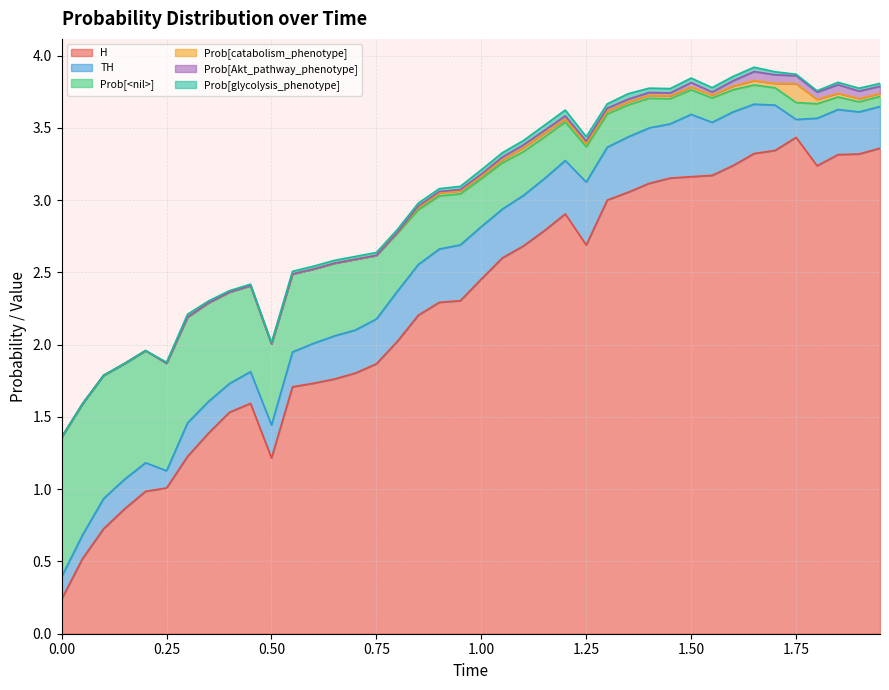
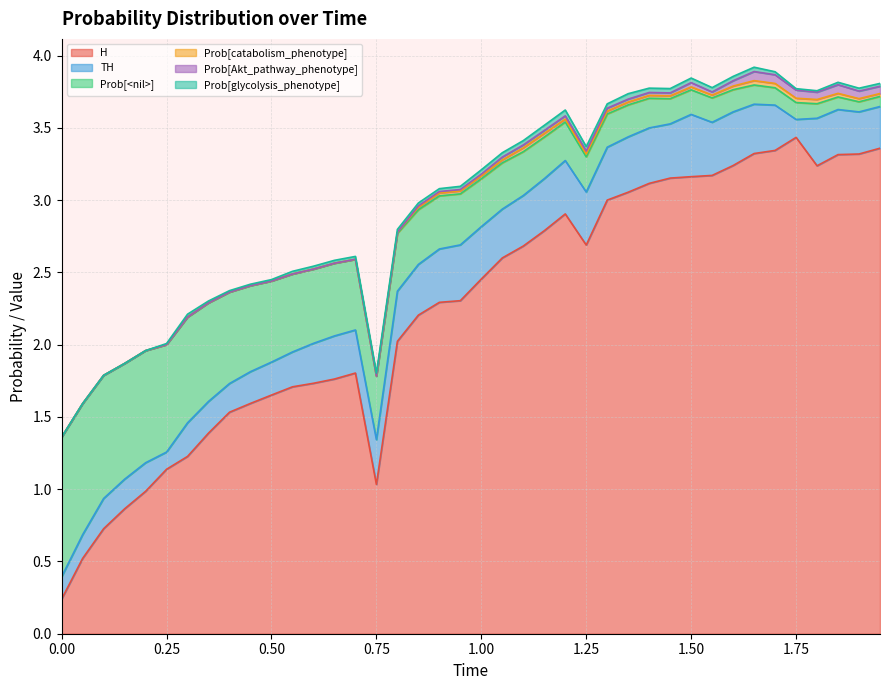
H, 0.25: 1.01 -> 1.14
H, 0.50: 1.22 -> 1.65
H, 0.75: 1.87 -> 1.03
TH, 1.25: 0.44 -> 0.37
Prob[catabolism_phenotype], 1.75: 0.13 -> 0.03
